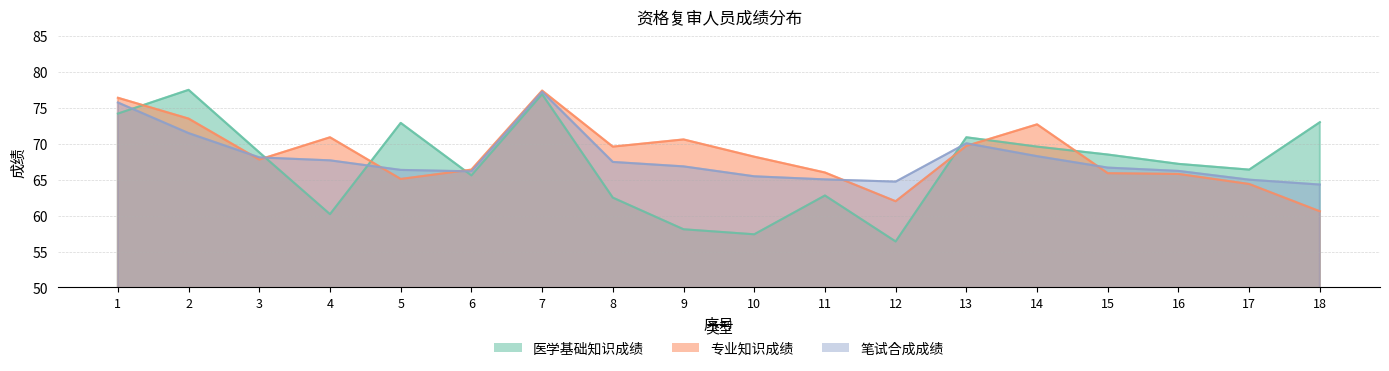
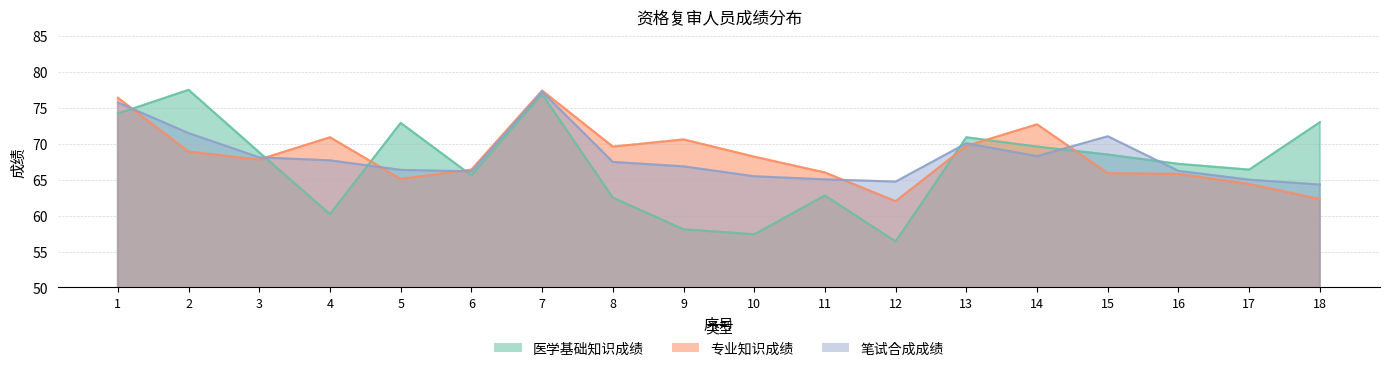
专业知识成绩, 2: 74 -> 69
笔试合成成绩, 15: 67 -> 71
专业知识成绩, 18: 61 -> 62
